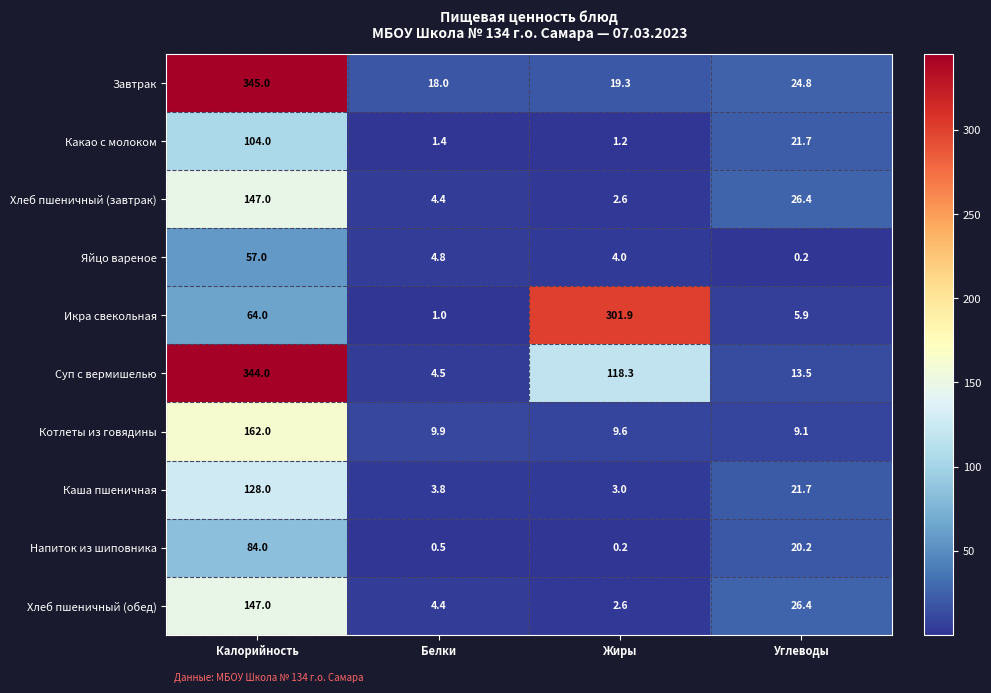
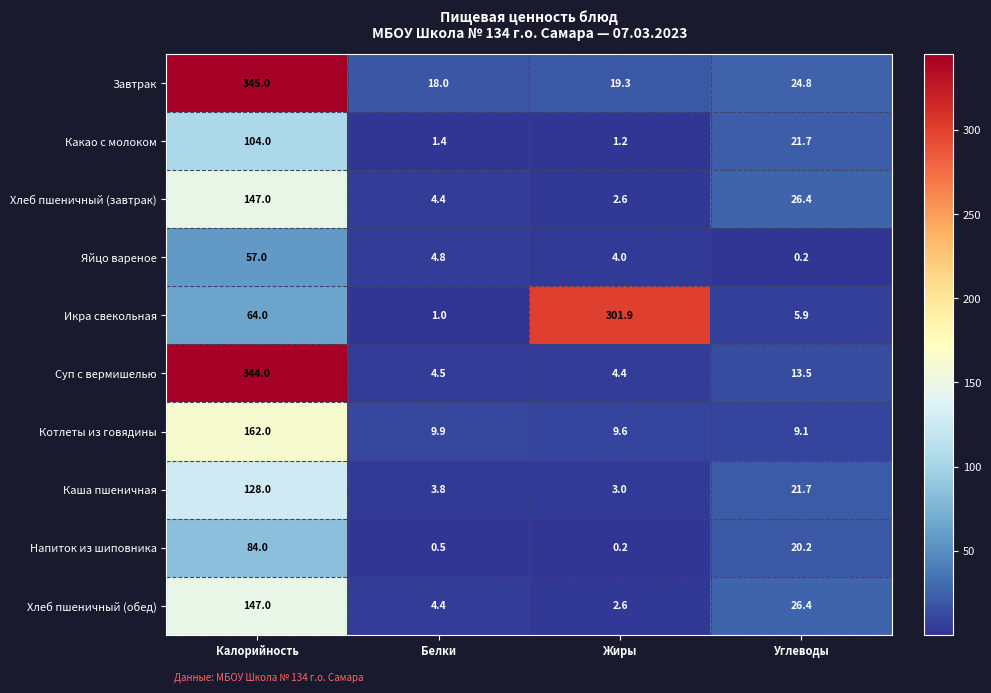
Суп с вермишелью, Жиры: 118.3 -> 4.4
